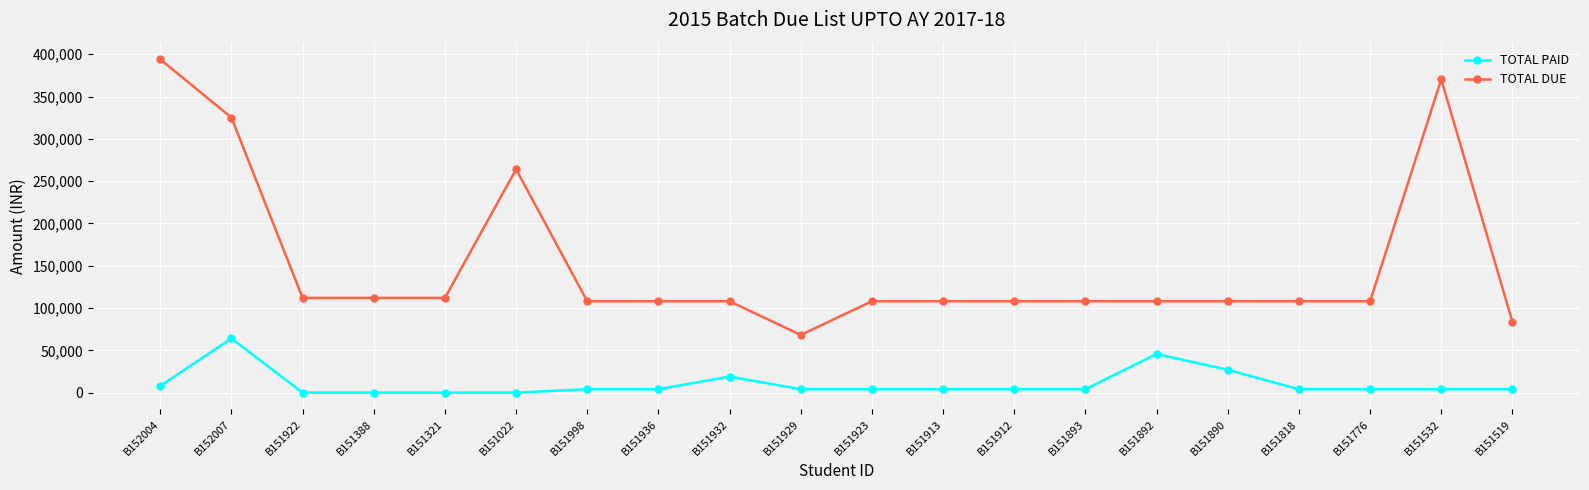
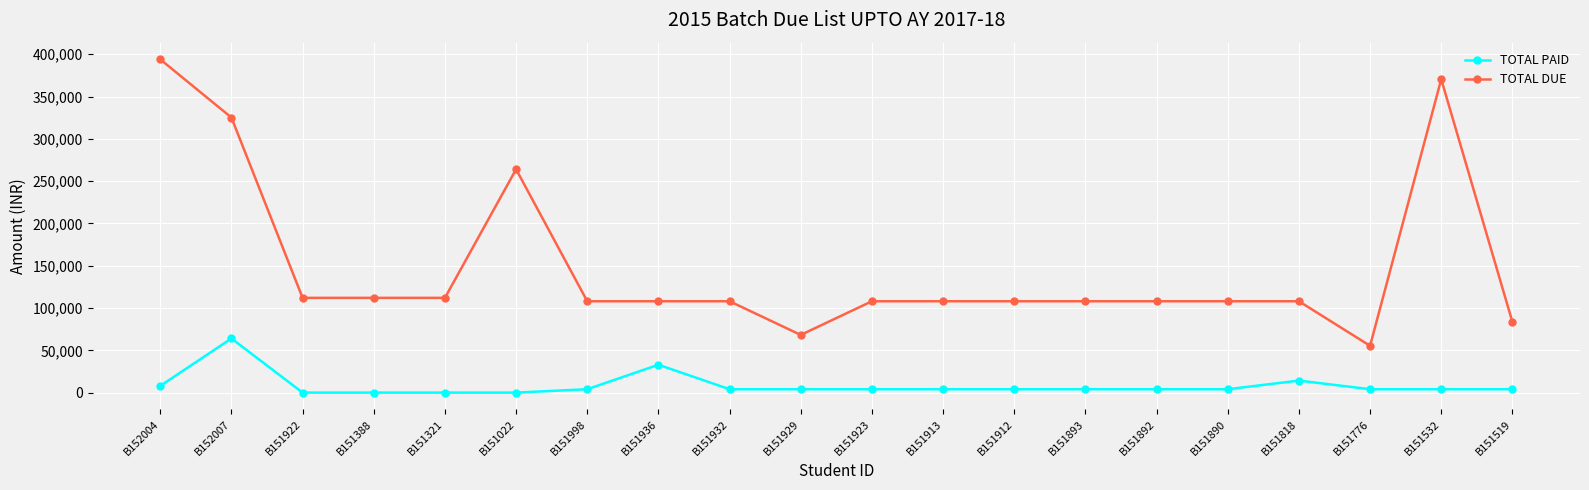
TOTAL PAID, B151936: 0 -> 30,000
TOTAL PAID, B151932: 20,000 -> 0
TOTAL PAID, B151892: 50,000 -> 0
TOTAL PAID, B151890: 30,000 -> 0
TOTAL PAID, B151818: 0 -> 10,000
TOTAL DUE, B151776: 110,000 -> 60,000
